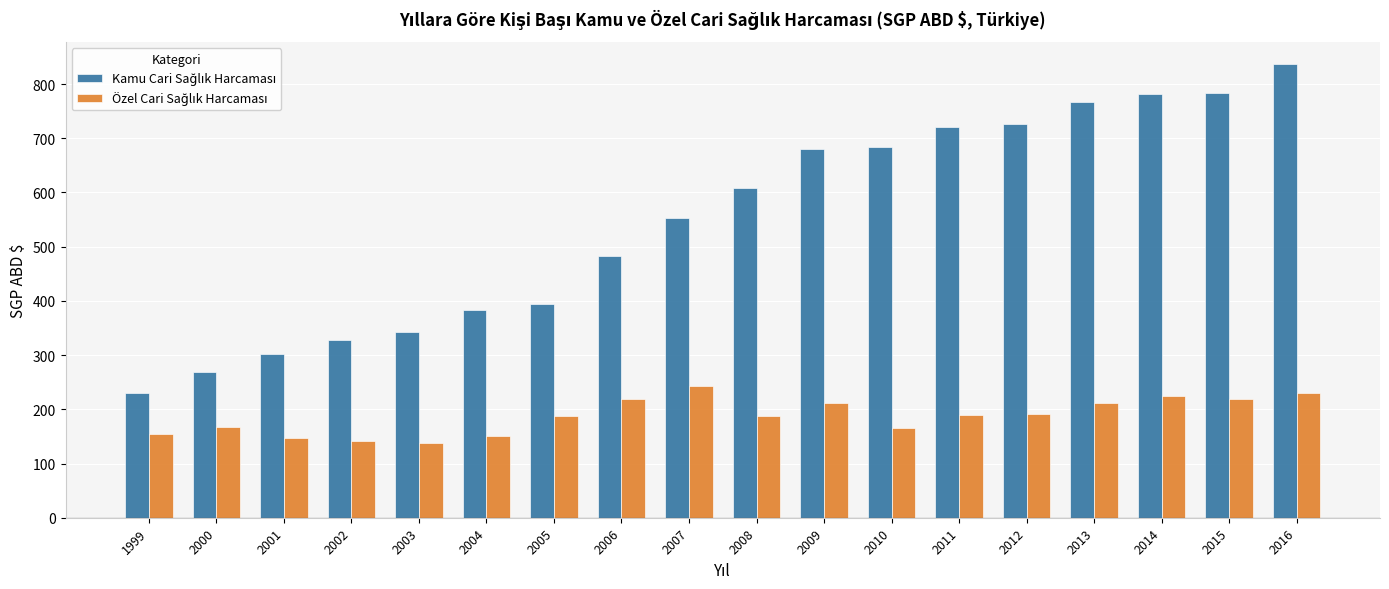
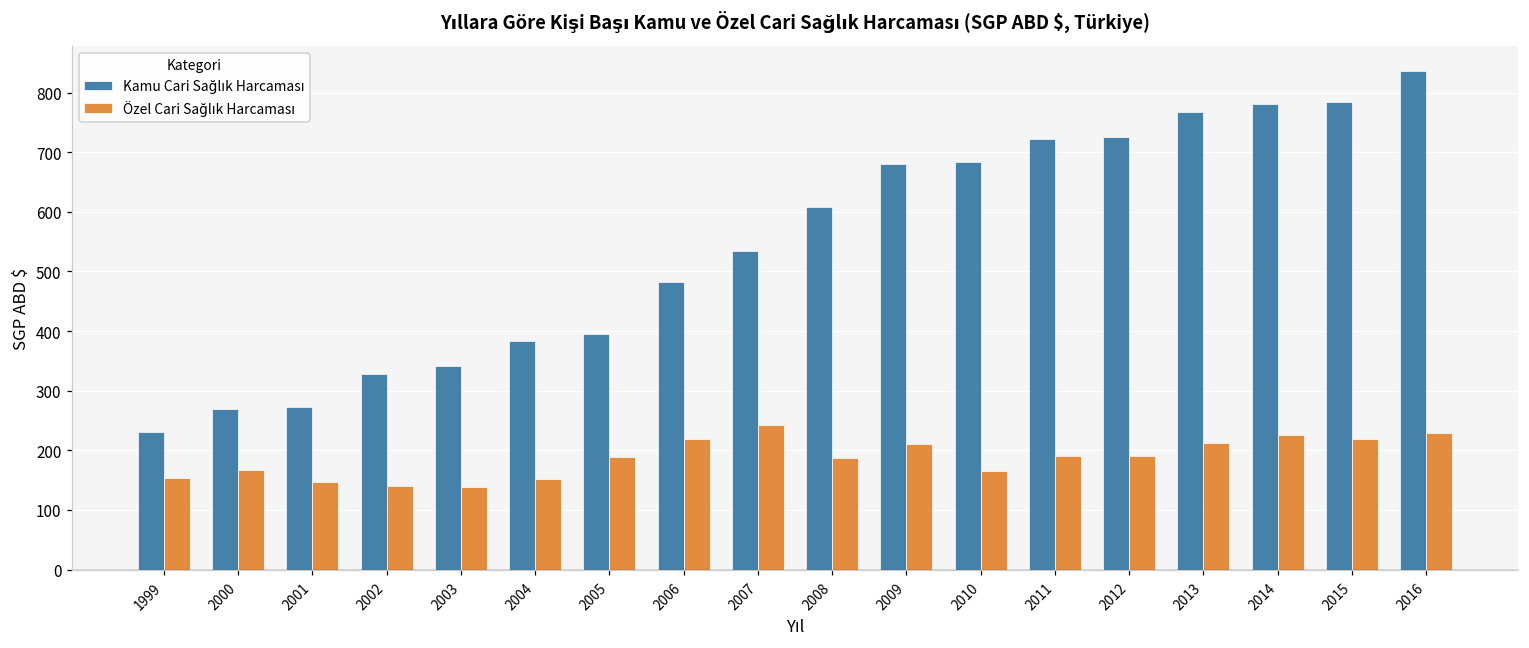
Kamu Cari Sağlık Harcaması, 2001: 300 -> 270
Kamu Cari Sağlık Harcaması, 2007: 550 -> 530
